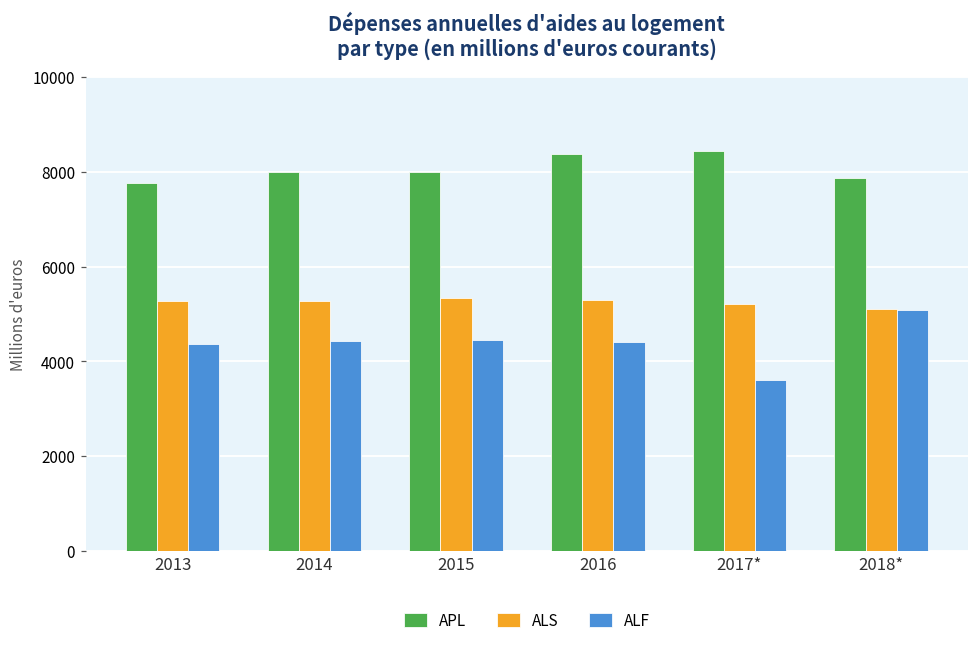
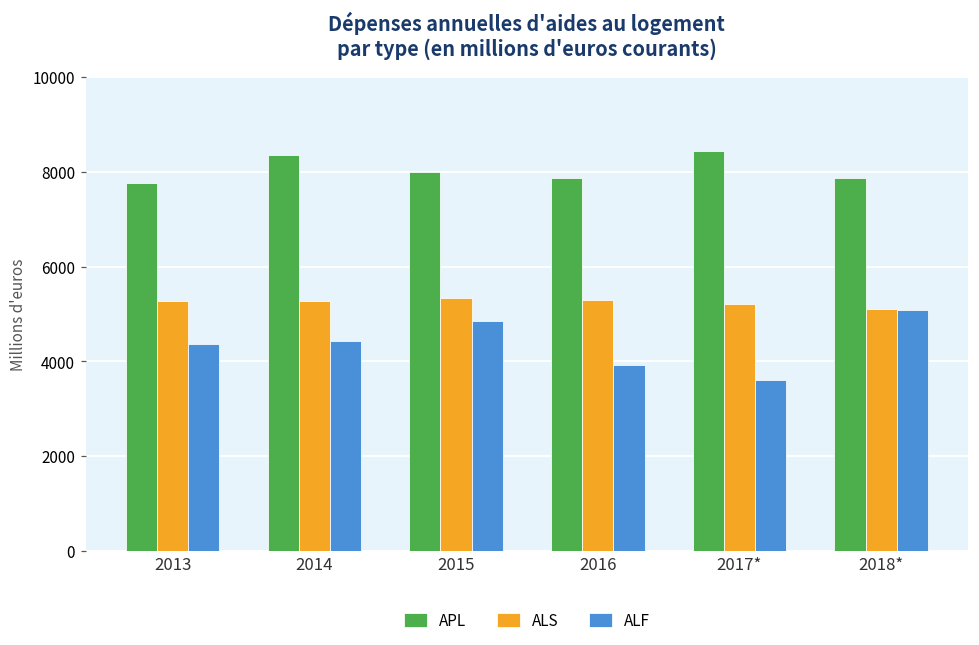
APL, 2014: 8000 -> 8300
ALF, 2015: 4500 -> 4800
APL, 2016: 8400 -> 7900
ALF, 2016: 4400 -> 3900
